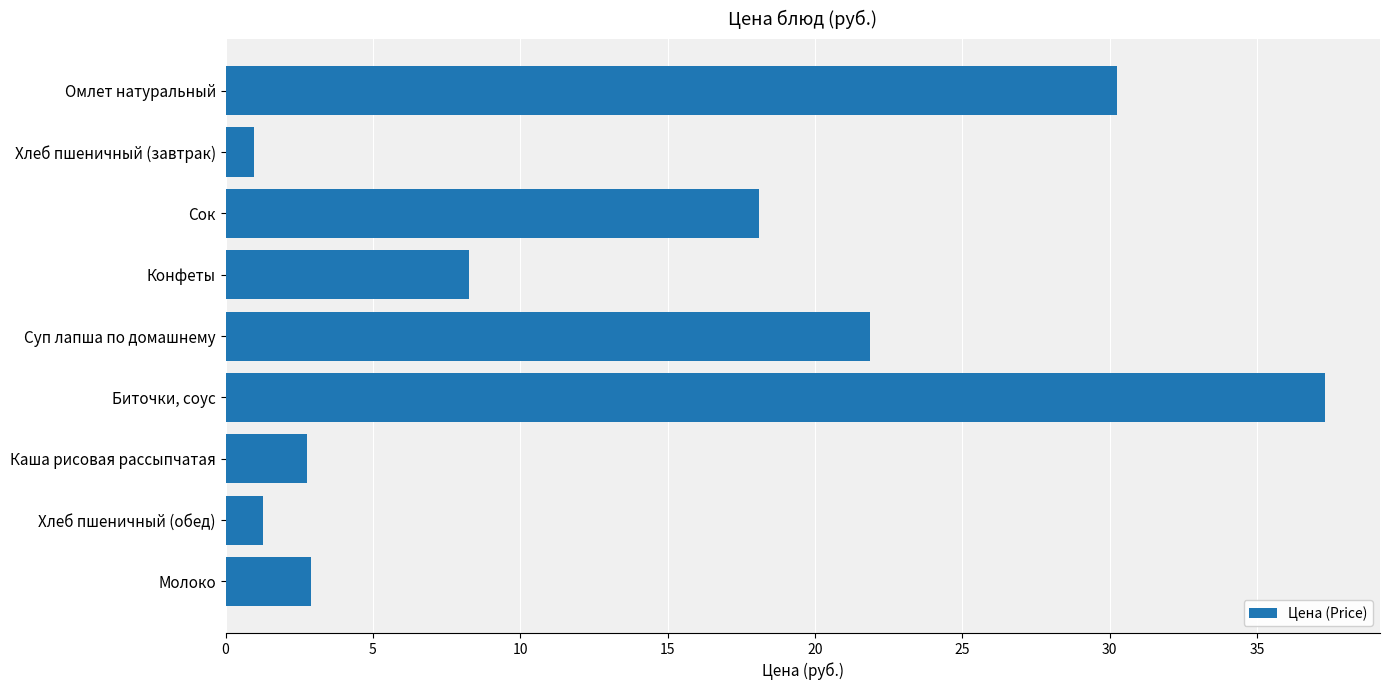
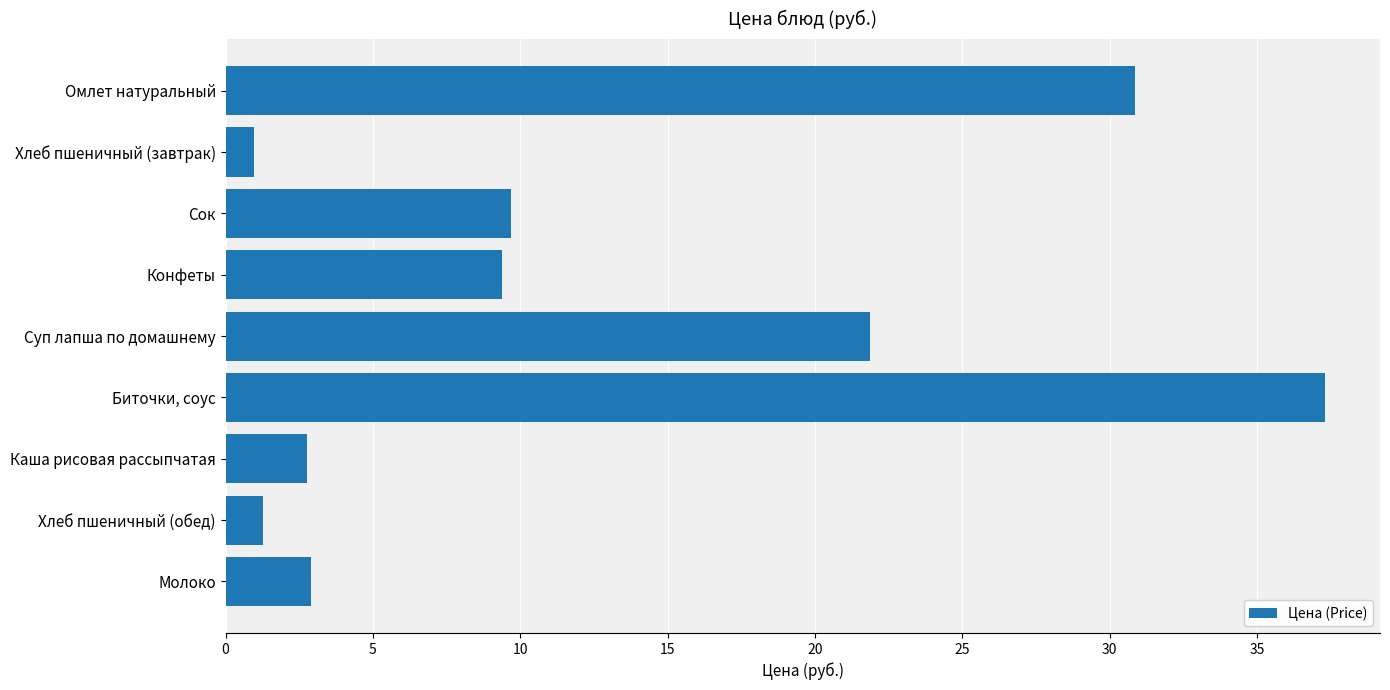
Омлет натуральный: 30.2 -> 30.9
Сок: 18.1 -> 9.7
Конфеты: 8.3 -> 9.4
